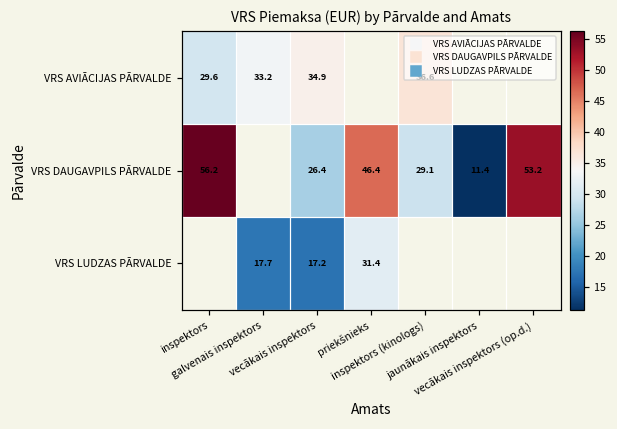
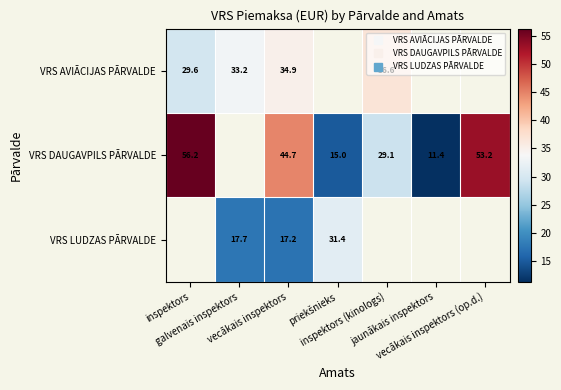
VRS DAUGAVPILS PĀRVALDE, vecākais inspektors: 26.4 -> 44.7
VRS DAUGAVPILS PĀRVALDE, priekšnieks: 46.4 -> 15.0
